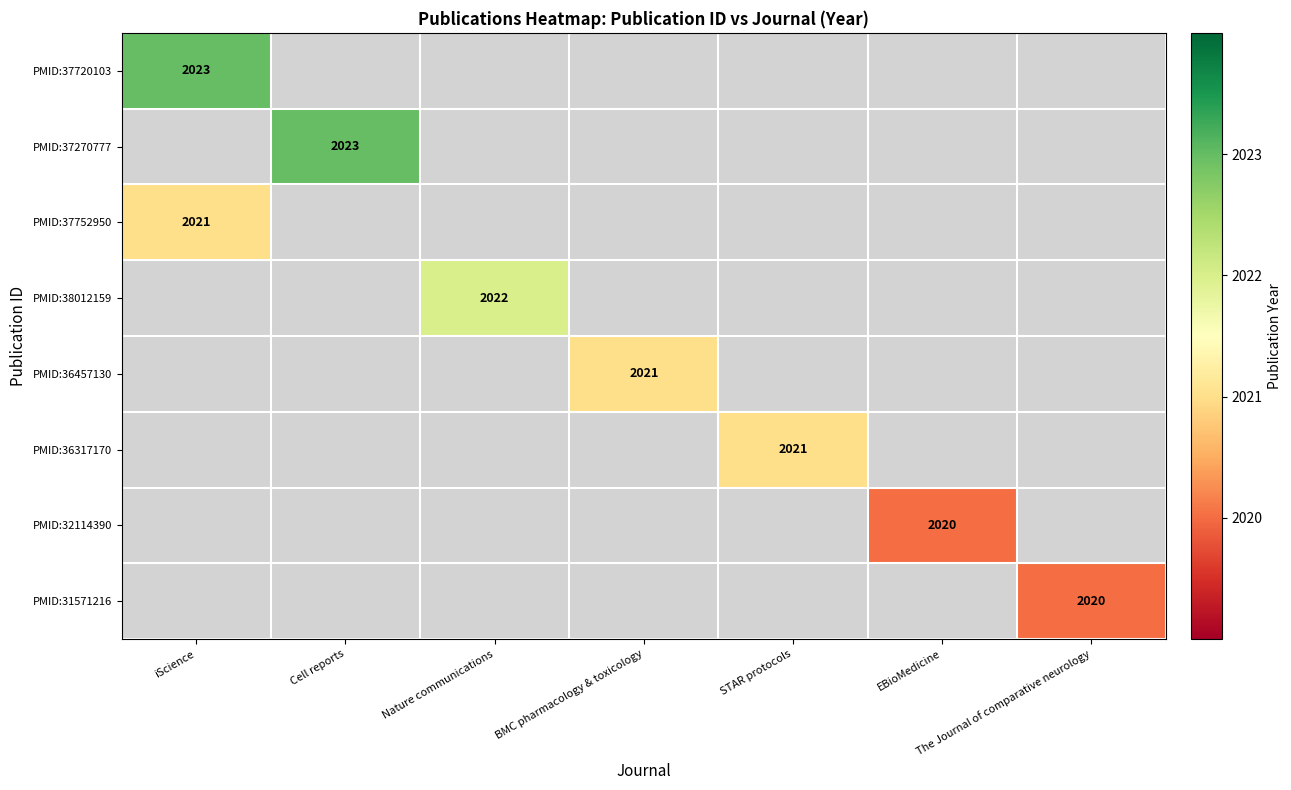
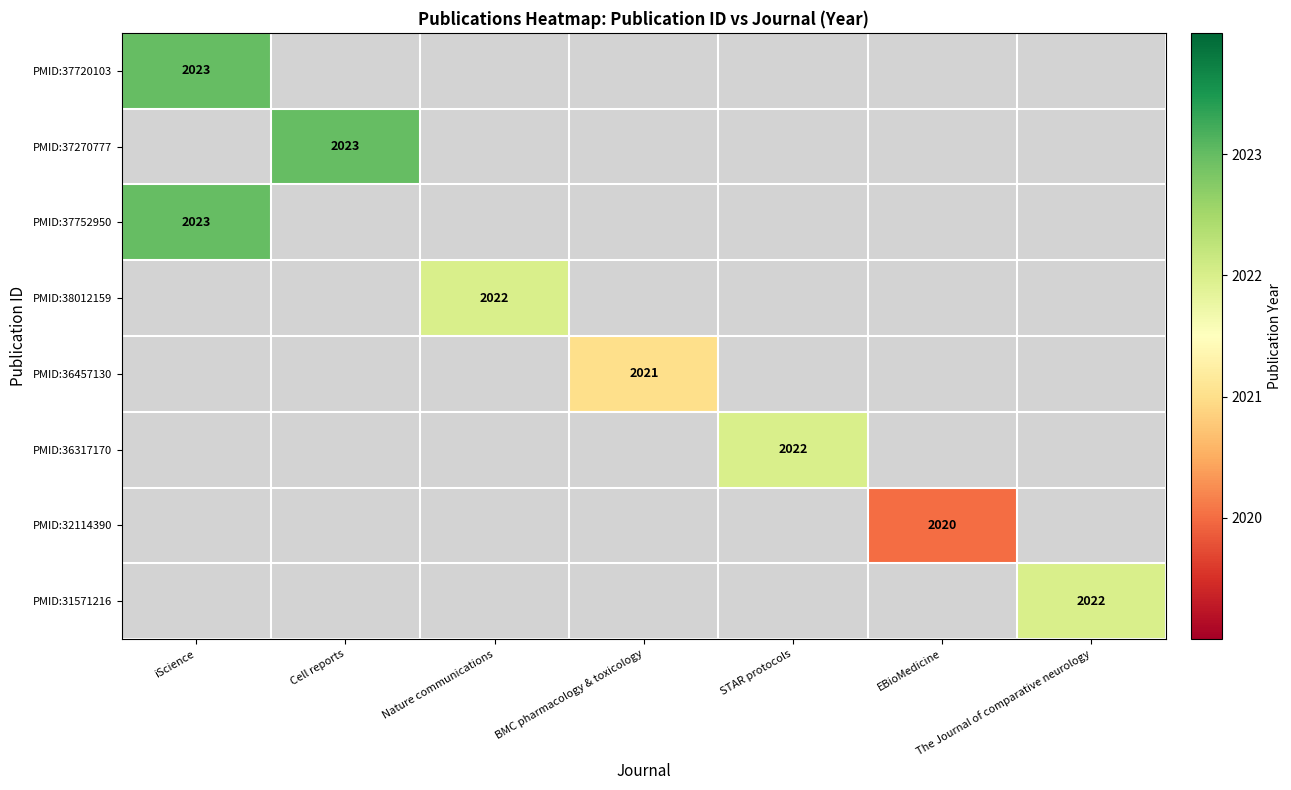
PMID:37752950, iScience: 2021 -> 2023
PMID:36317170, STAR protocols: 2021 -> 2022
PMID:31571216, The Journal of comparative neurology: 2020 -> 2022
